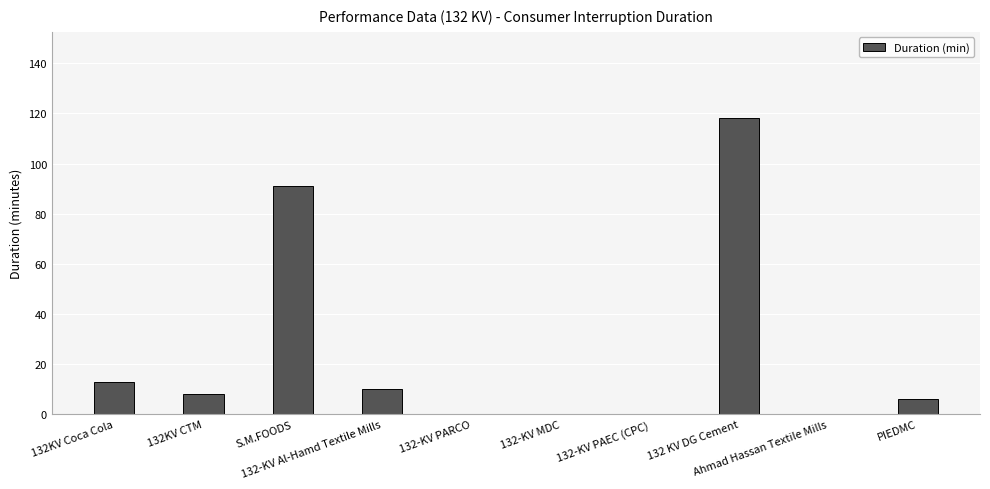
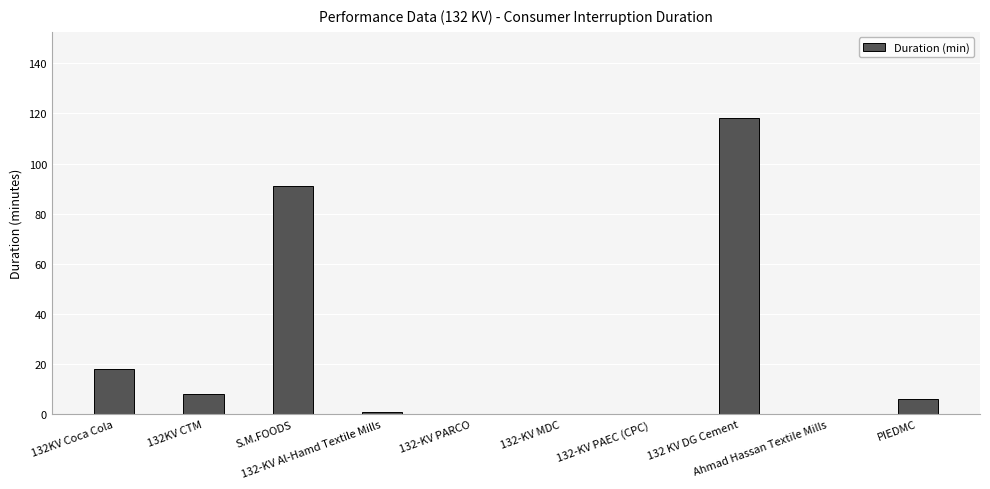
132KV Coca Cola: 13 -> 18
132-KV Al-Hamd Textile Mills: 10 -> 1
